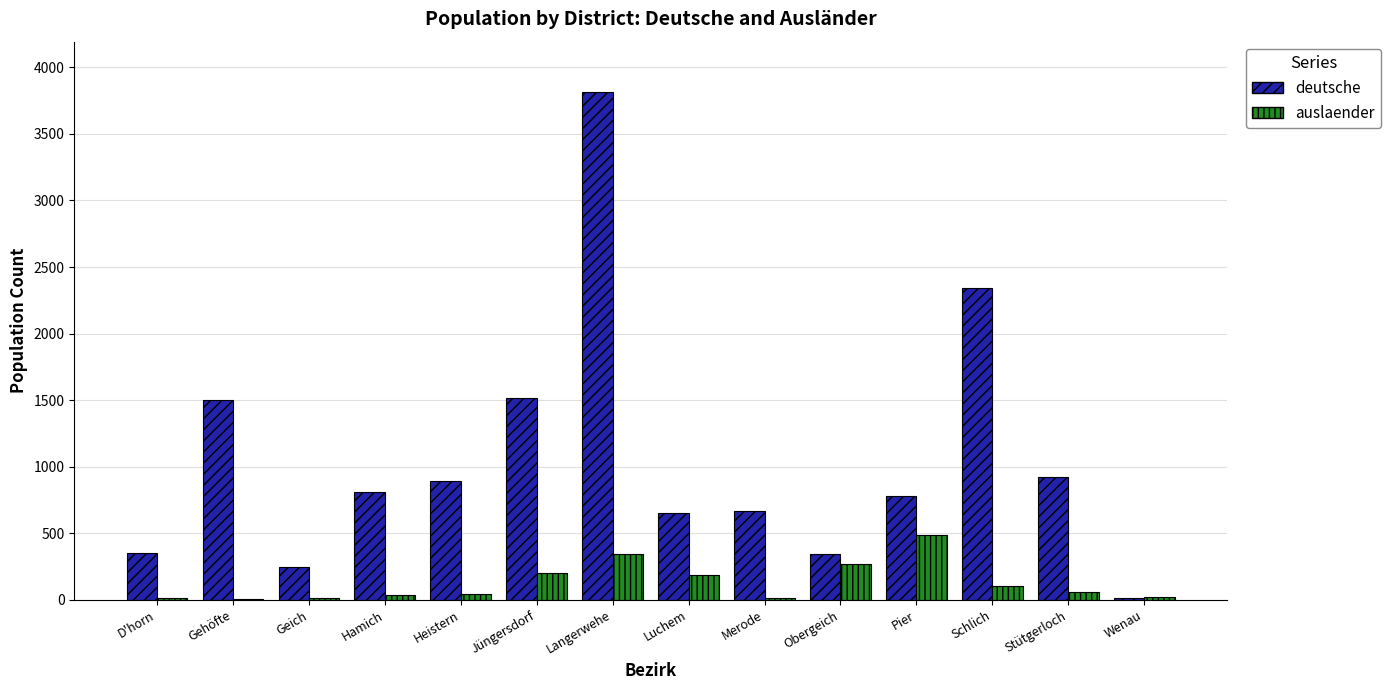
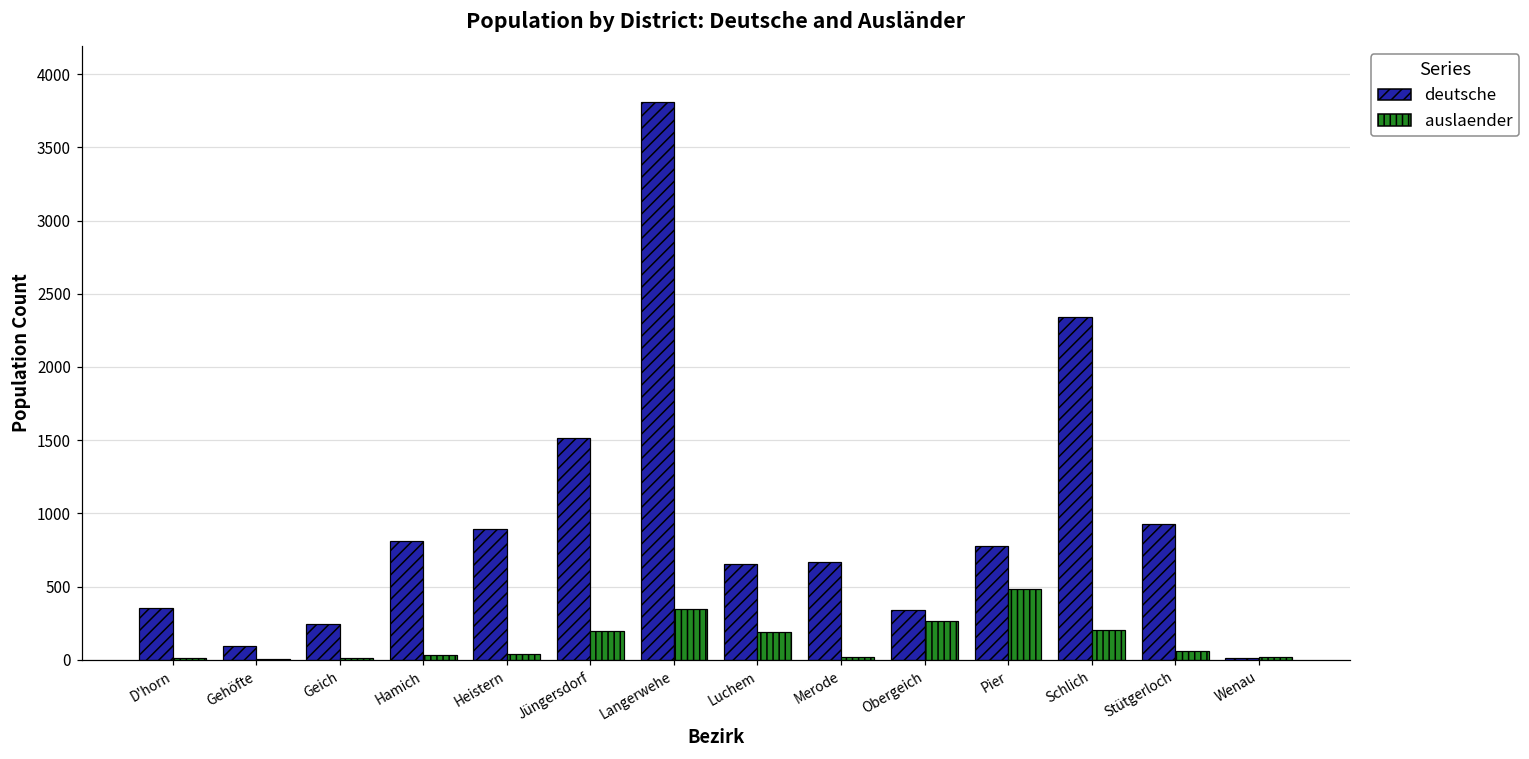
deutsche, Gehöfte: 1500 -> 90
auslaender, Schlich: 100 -> 200
